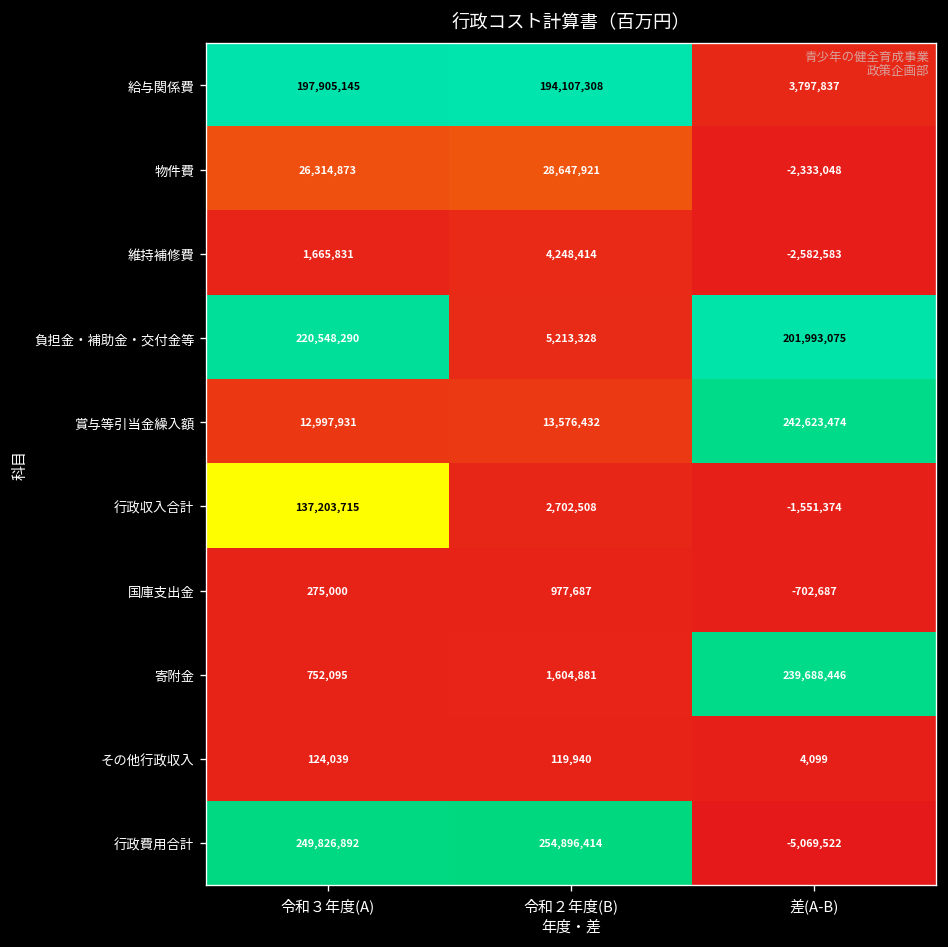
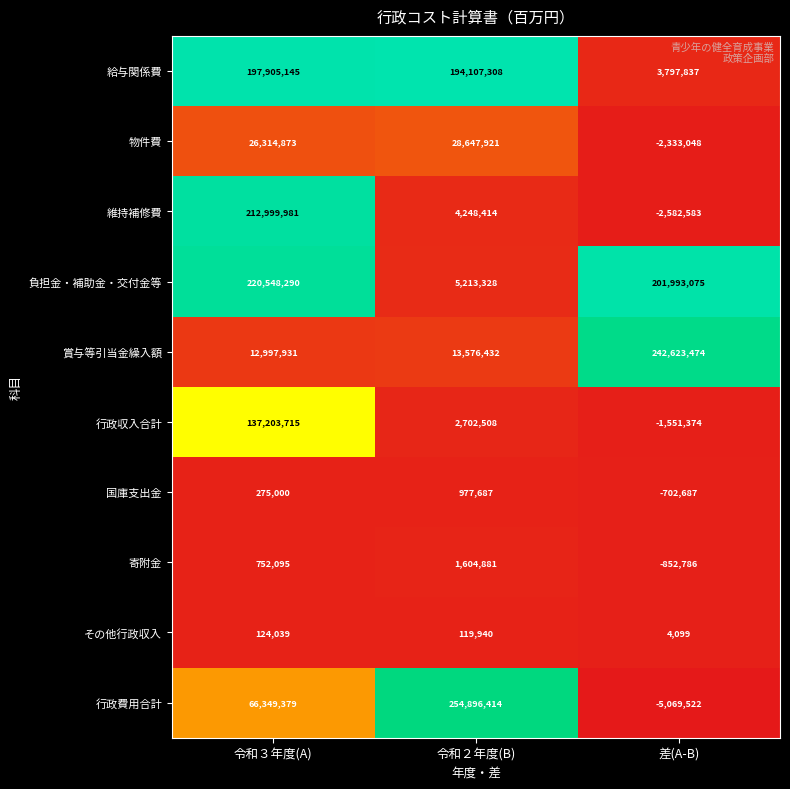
維持補修費, 令和３年度(A): 1,665,831 -> 212,999,981
寄附金, 差(A-B): 239,688,446 -> -852,786
行政費用合計, 令和３年度(A): 249,826,892 -> 66,349,379
